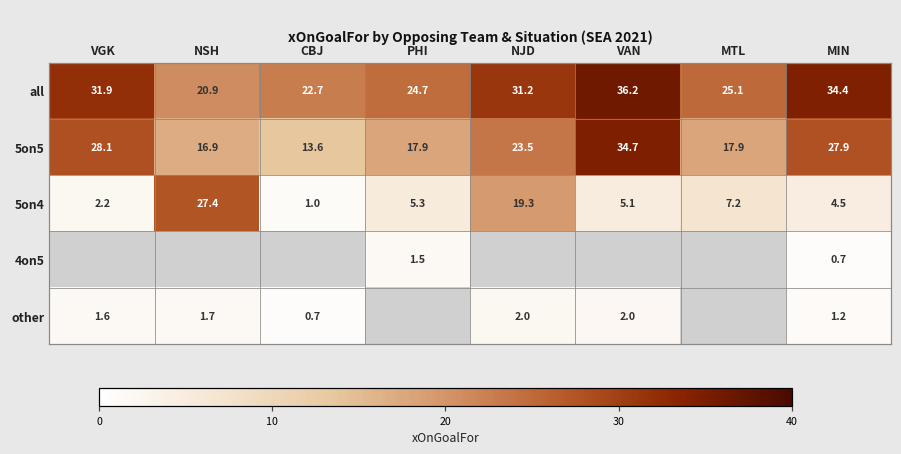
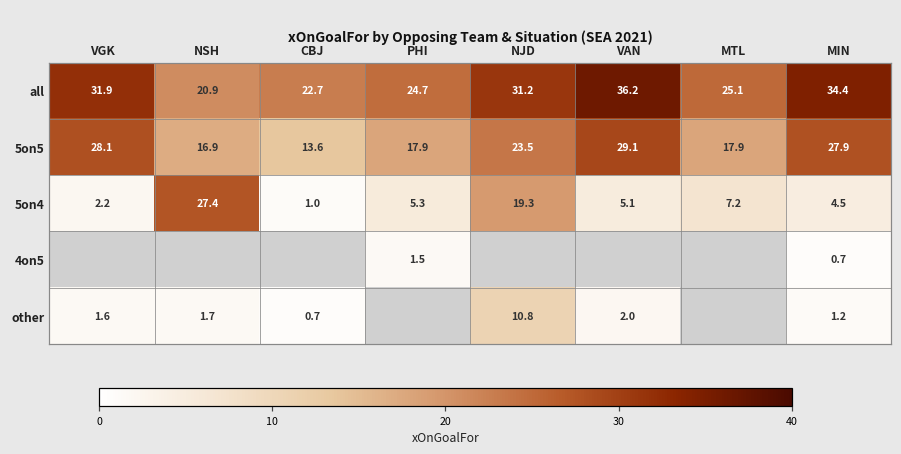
5on5, VAN: 34.7 -> 29.1
other, NJD: 2.0 -> 10.8
